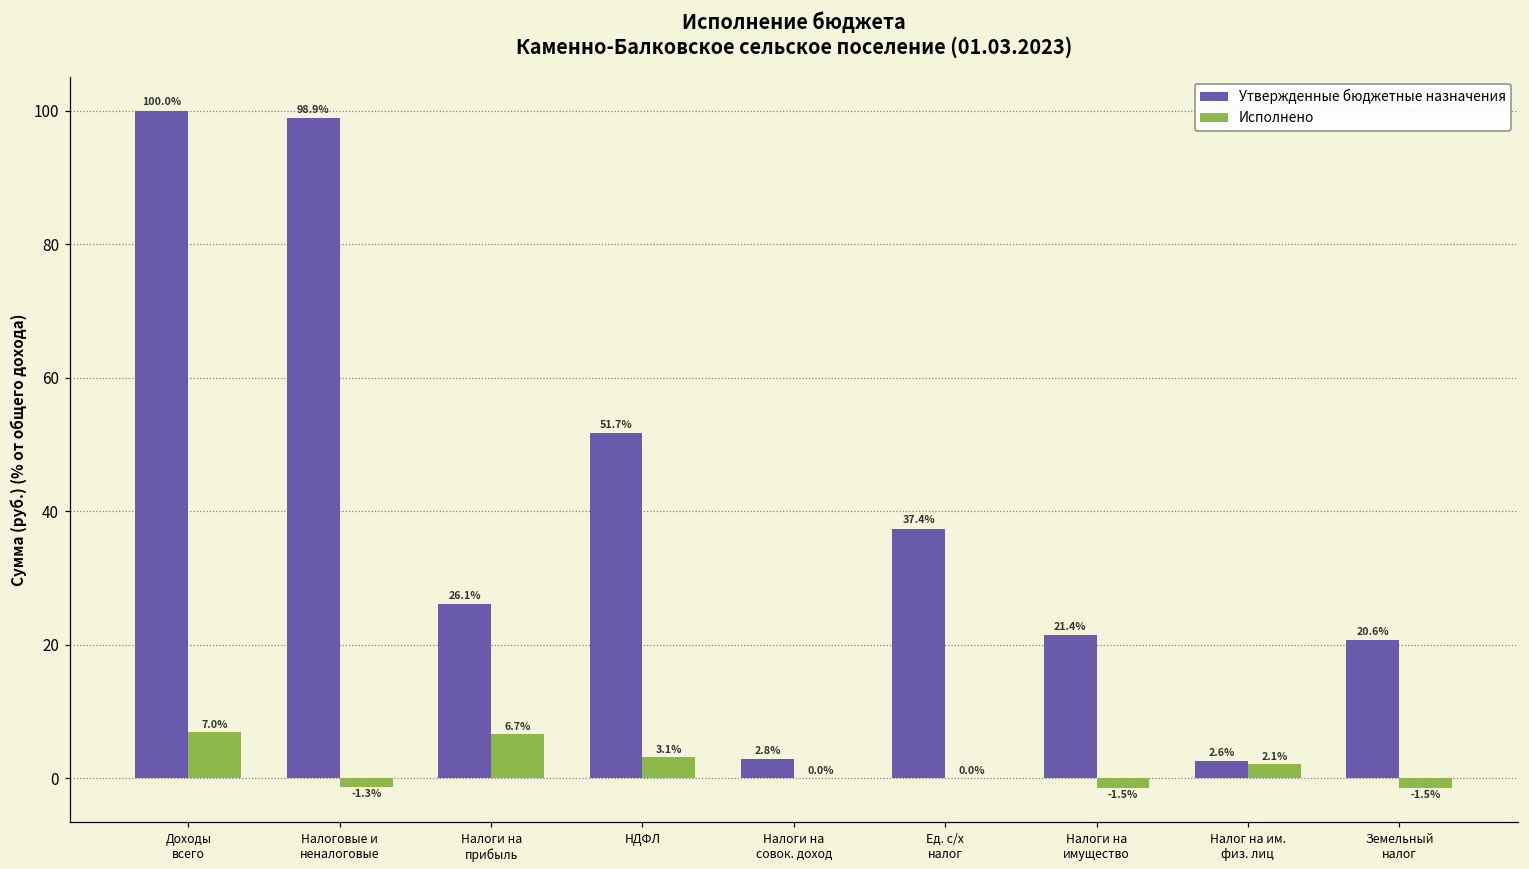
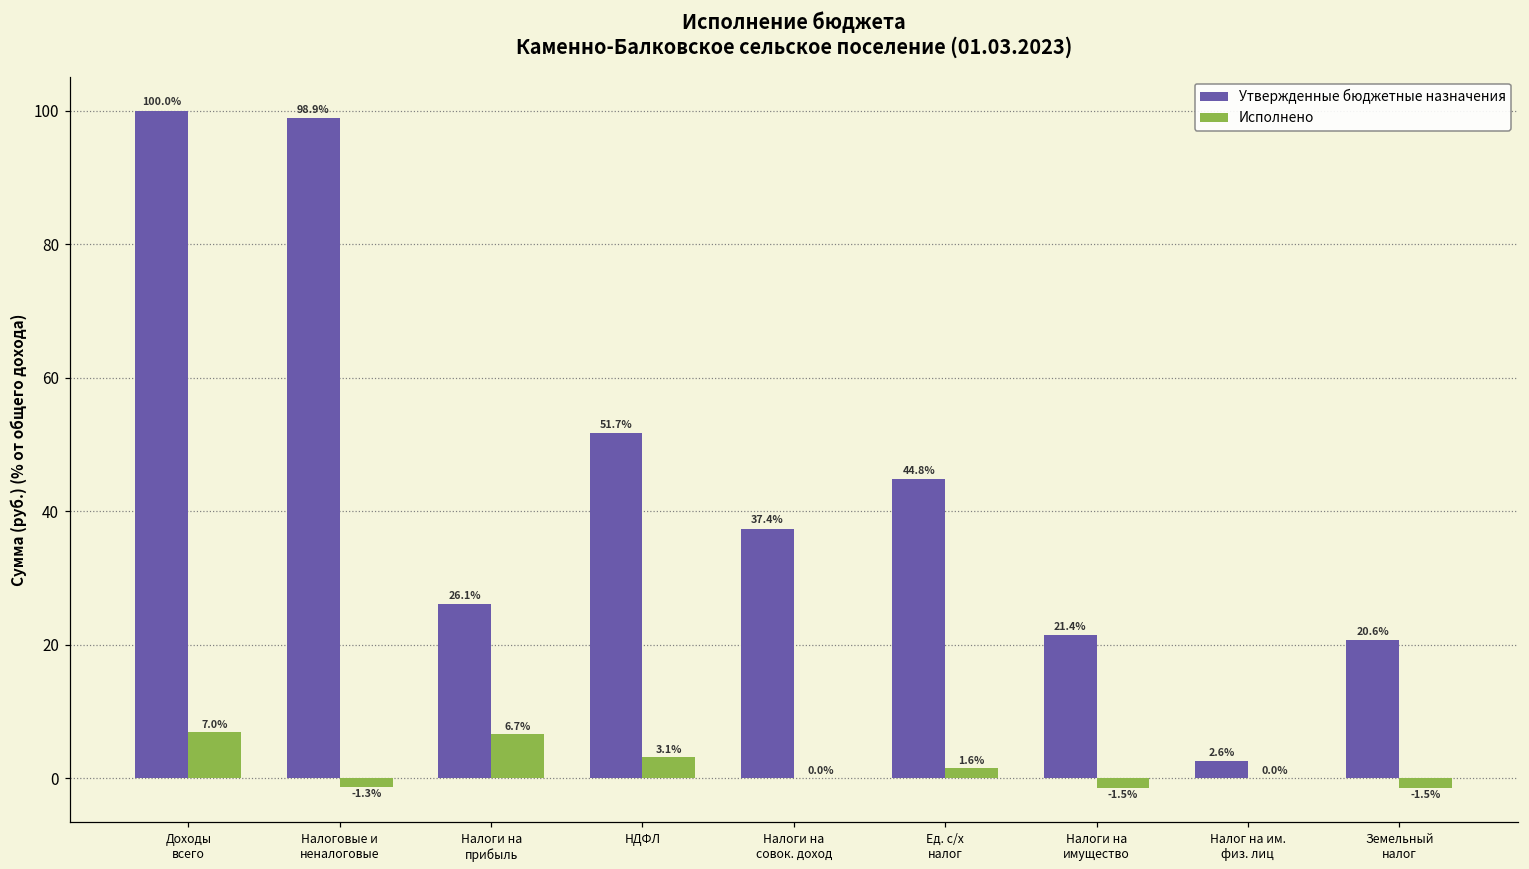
Утвержденные бюджетные назначения, Налоги на совок. доход: 2.8% -> 37.4%
Утвержденные бюджетные назначения, Ед. с/х налог: 37.4% -> 44.8%
Исполнено, Ед. с/х налог: 0.0% -> 1.6%
Исполнено, Налог на им. физ. лиц: 2.1% -> 0.0%
